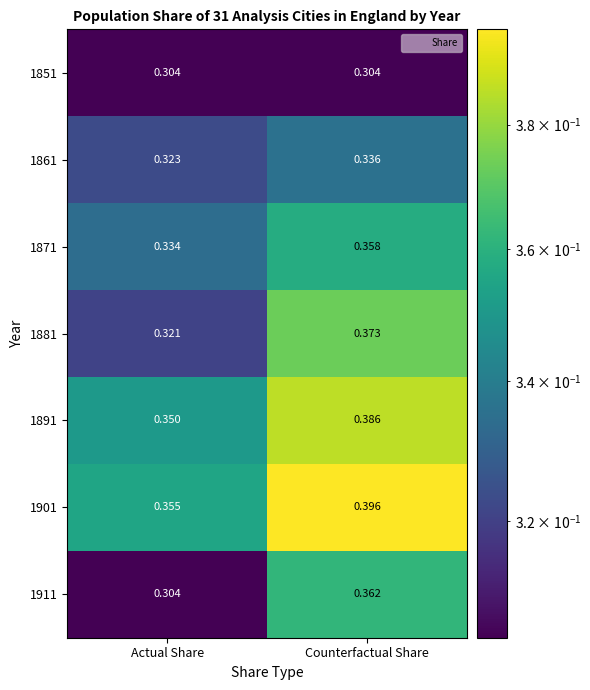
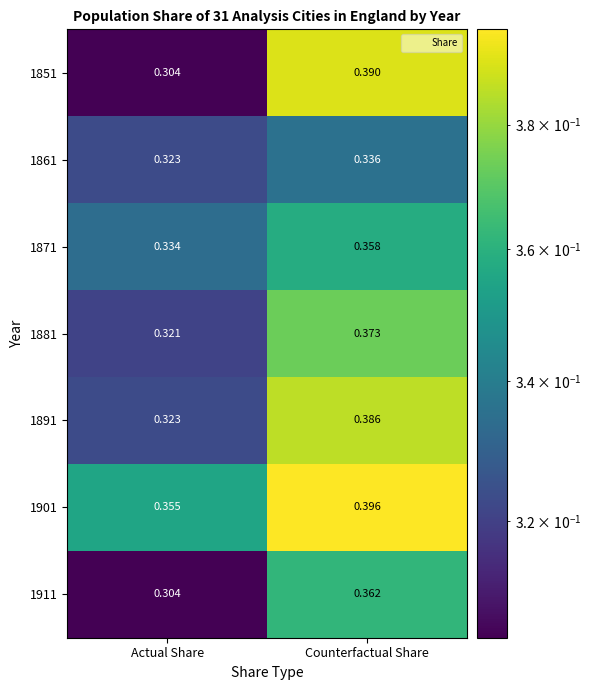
1851, Counterfactual Share: 0.304 -> 0.390
1891, Actual Share: 0.350 -> 0.323
